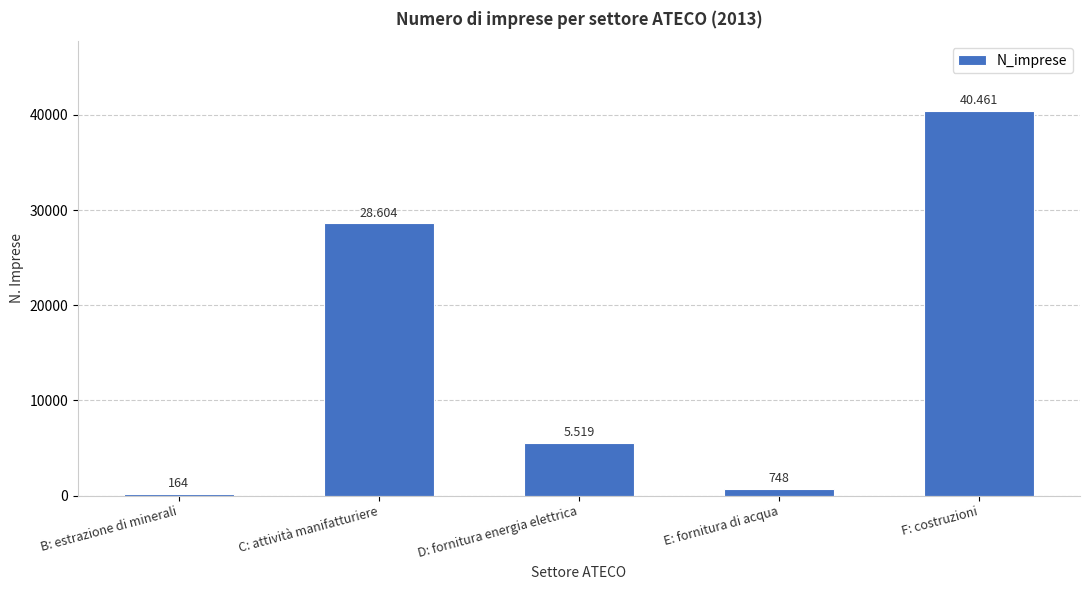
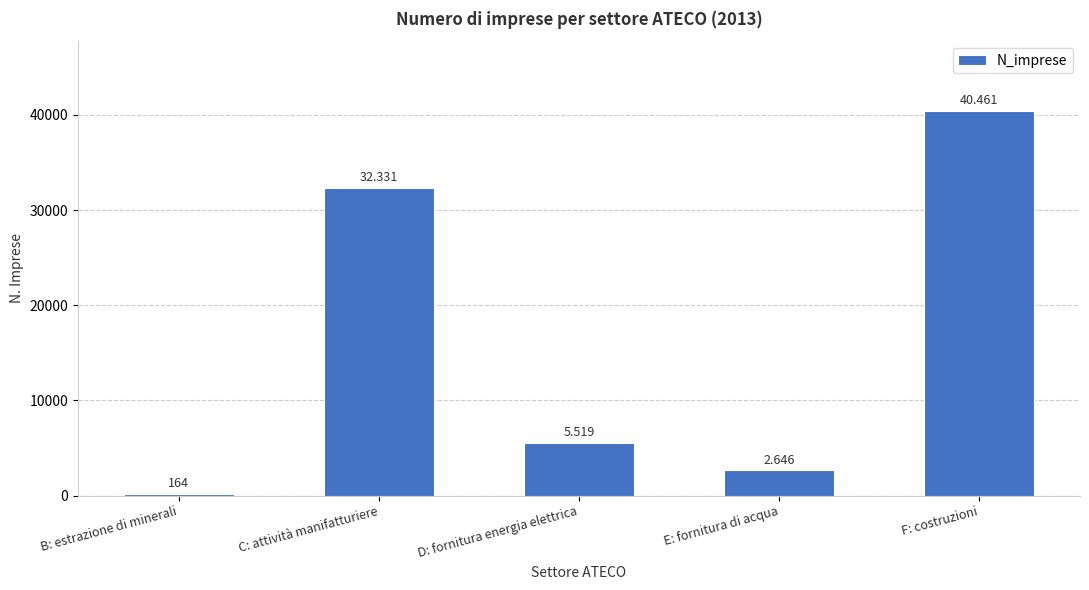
C: attività manifatturiere: 28.604 -> 32.331
E: fornitura di acqua: 748 -> 2.646
